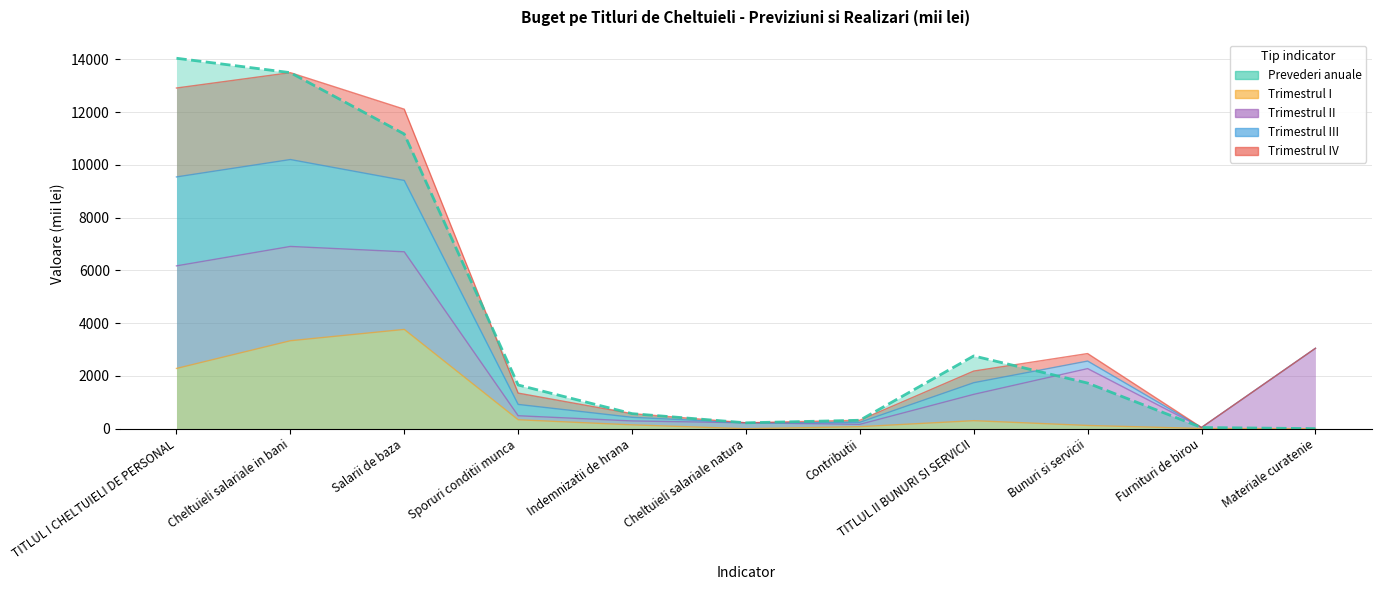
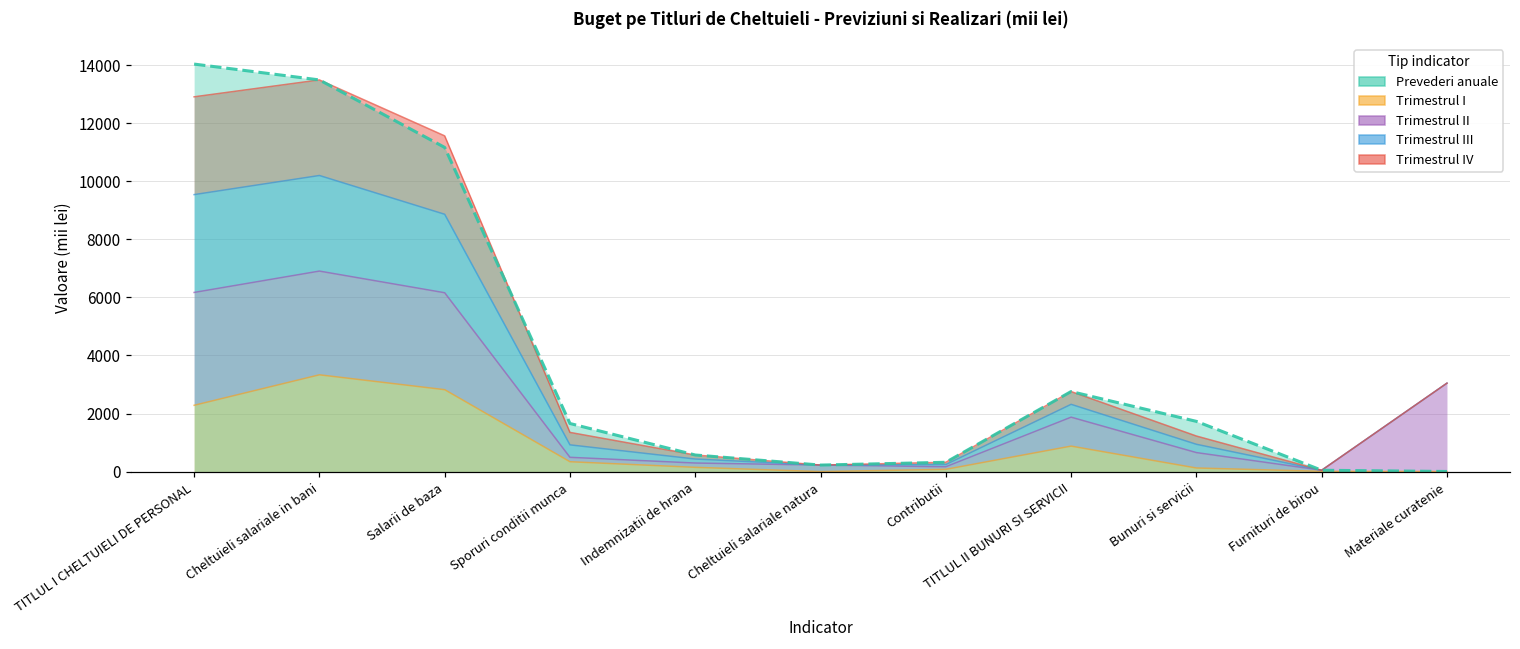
Trimestrul I, Salarii de baza: 3800 -> 2800
Trimestrul II, Salarii de baza: 2900 -> 3300
Trimestrul I, TITLUL II BUNURI SI SERVICII: 300 -> 900
Trimestrul II, Bunuri si servicii: 2200 -> 500
